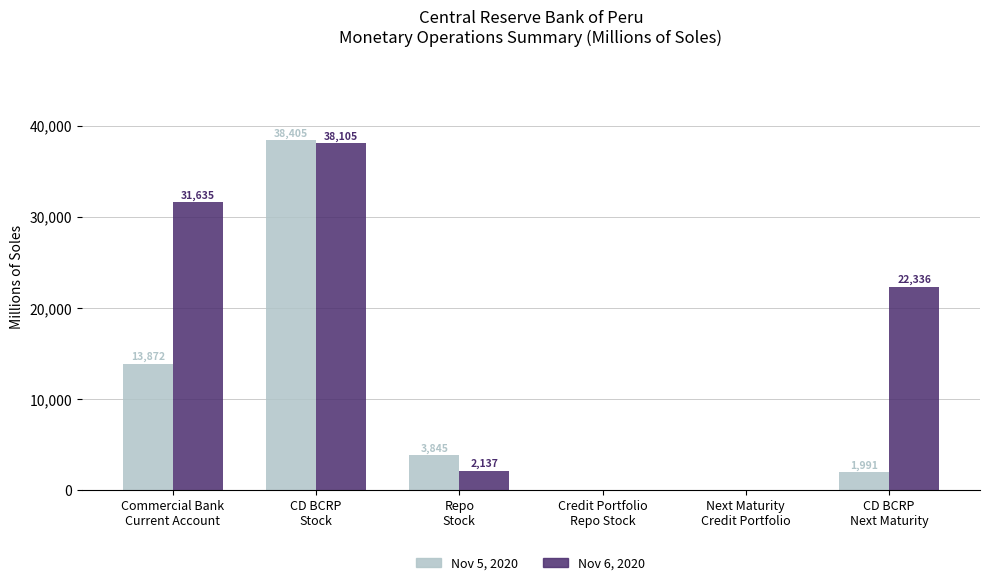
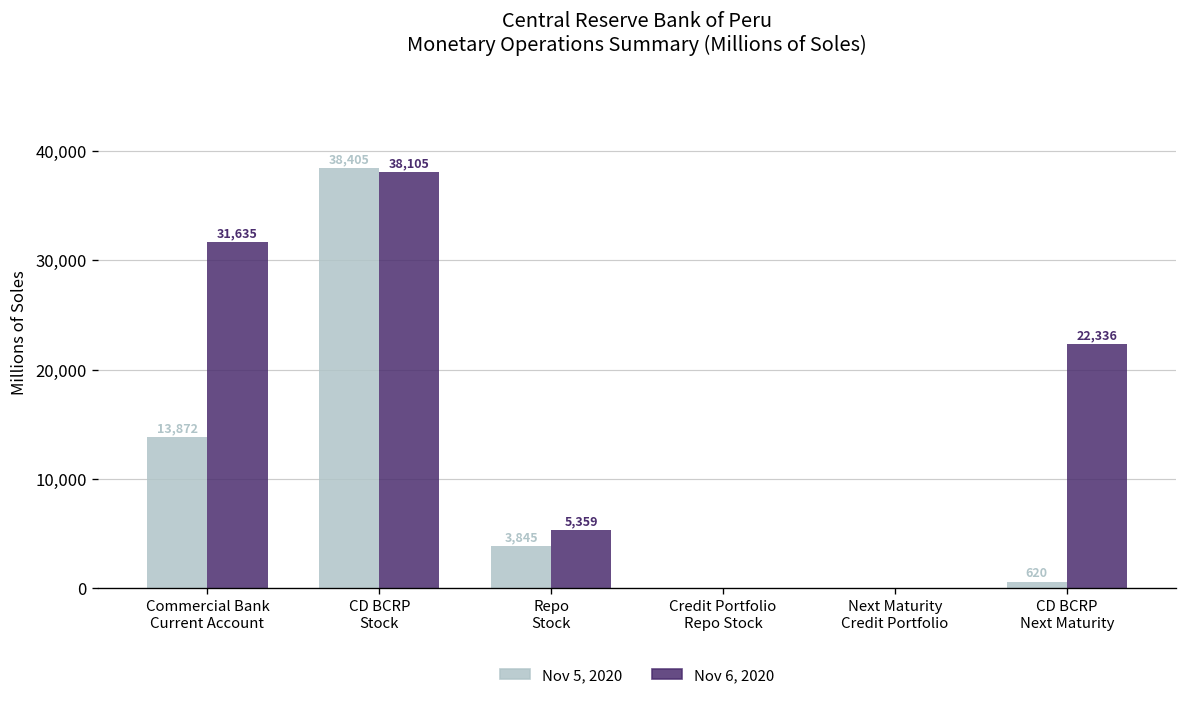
Nov 6, 2020, Repo Stock: 2,137 -> 5,359
Nov 5, 2020, CD BCRP Next Maturity: 1,991 -> 620
